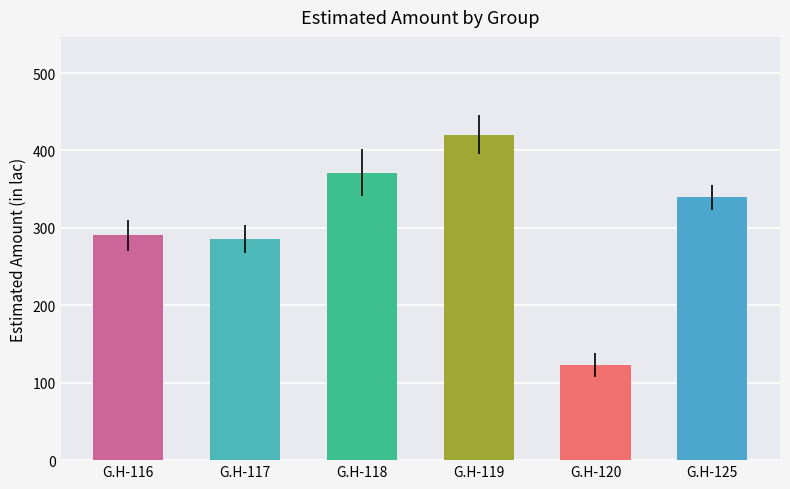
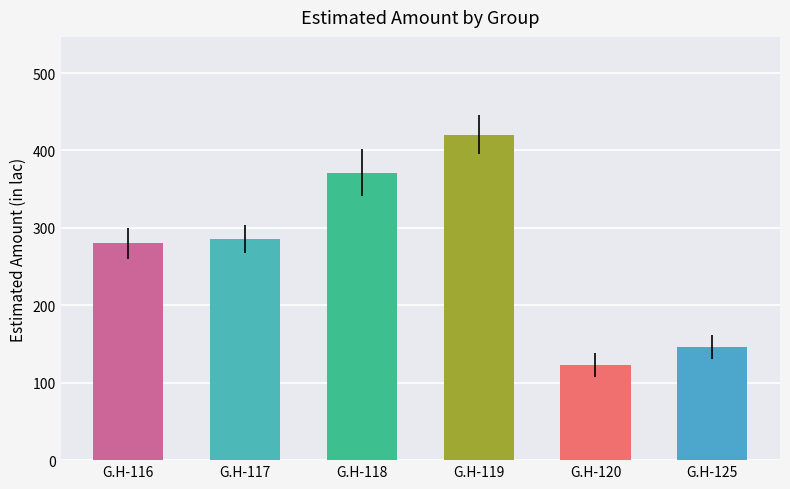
G.H-116: 290 -> 280
G.H-125: 340 -> 150
